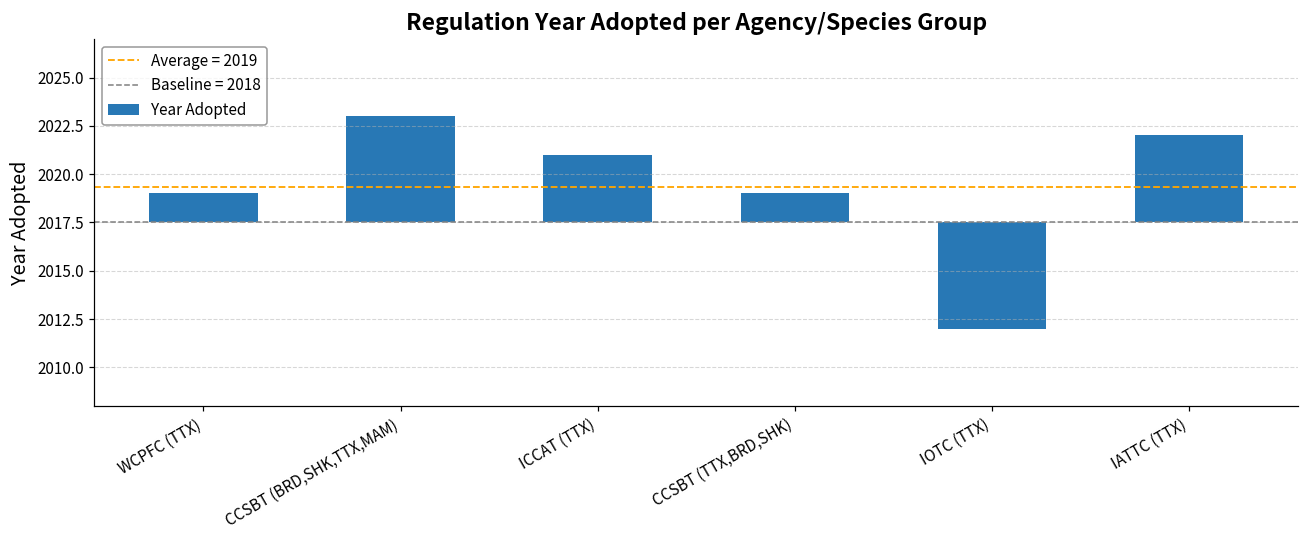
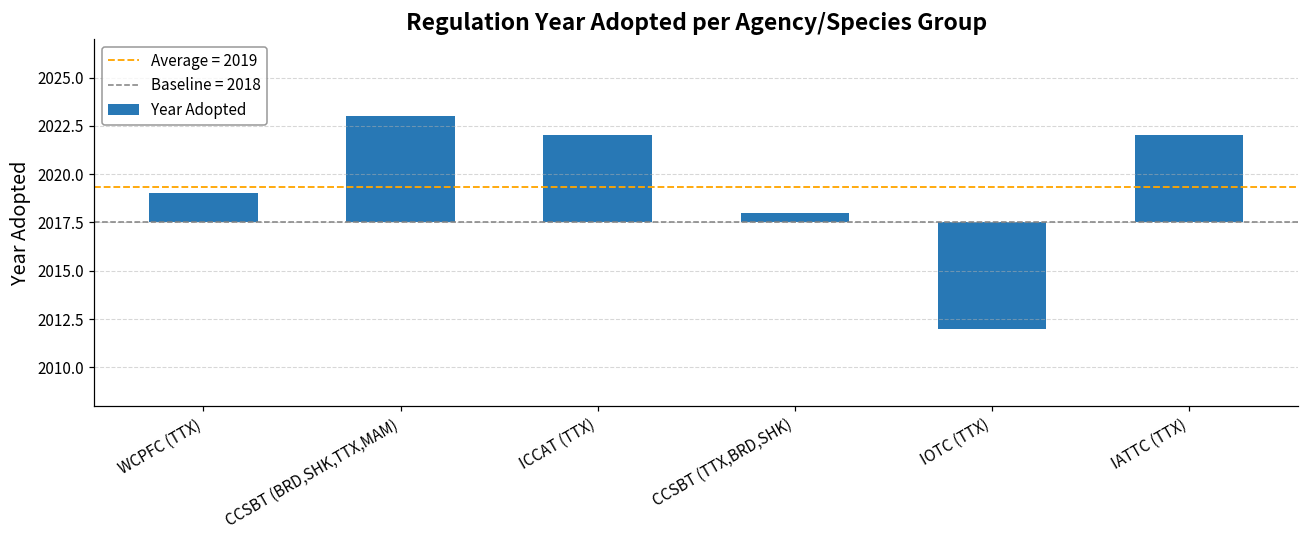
ICCAT (TTX): 2021 -> 2022
CCSBT (TTX,BRD,SHK): 2019 -> 2018
